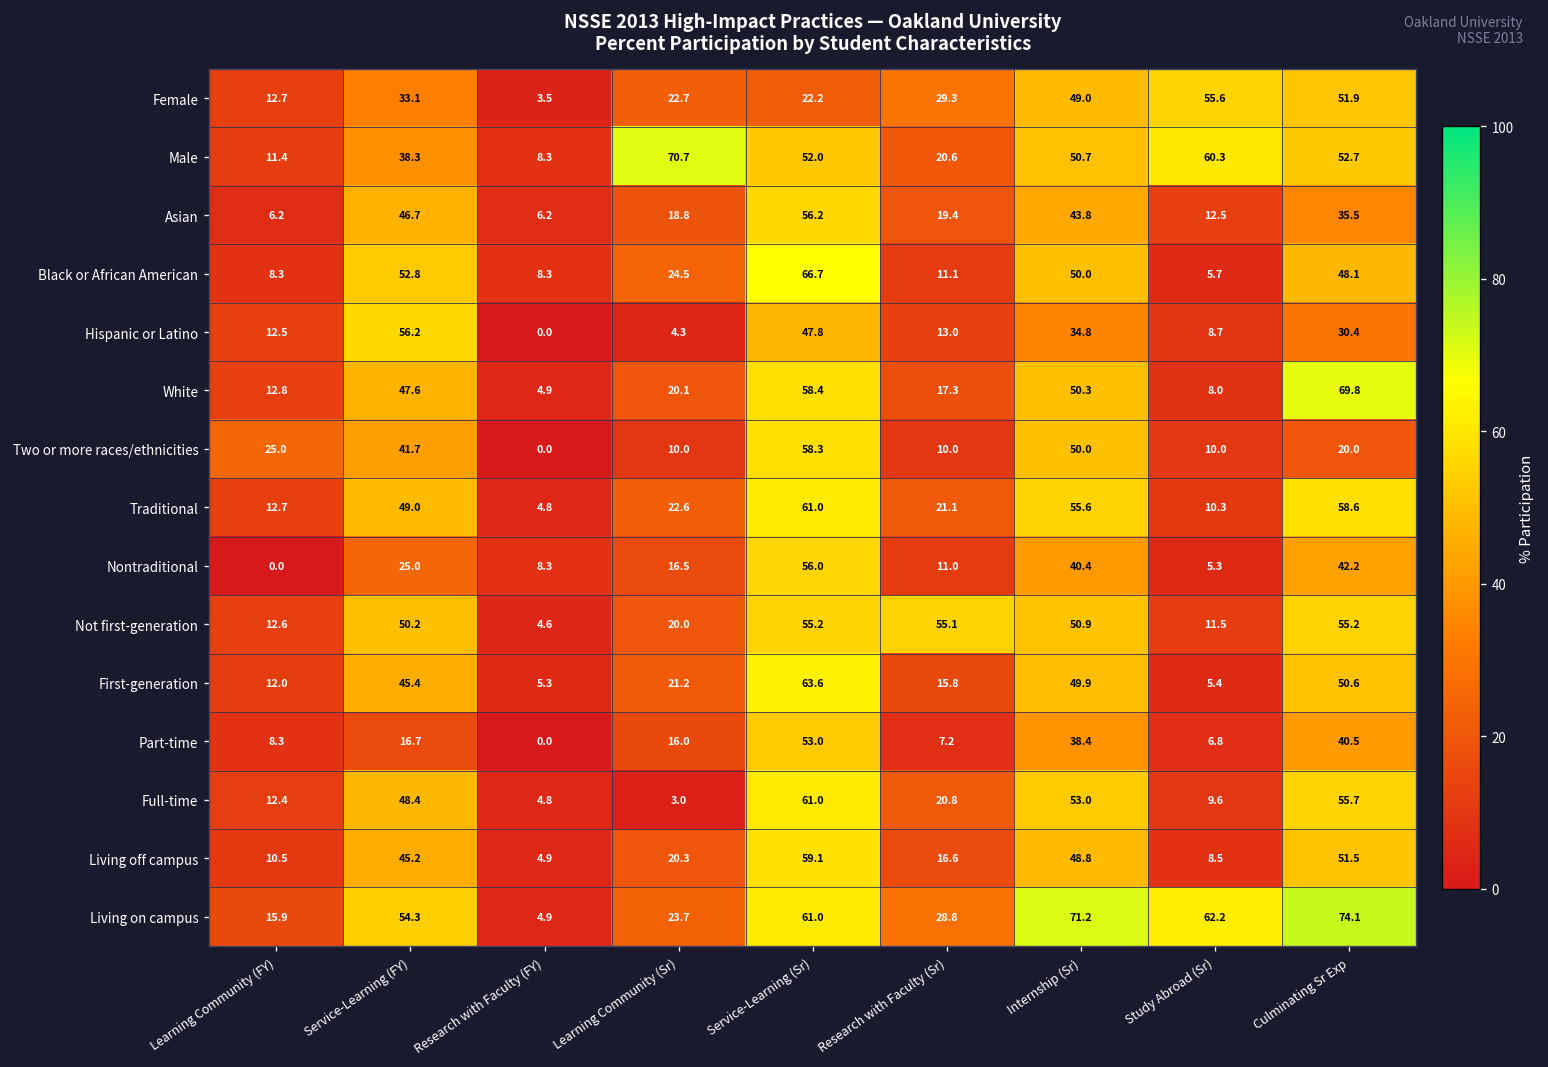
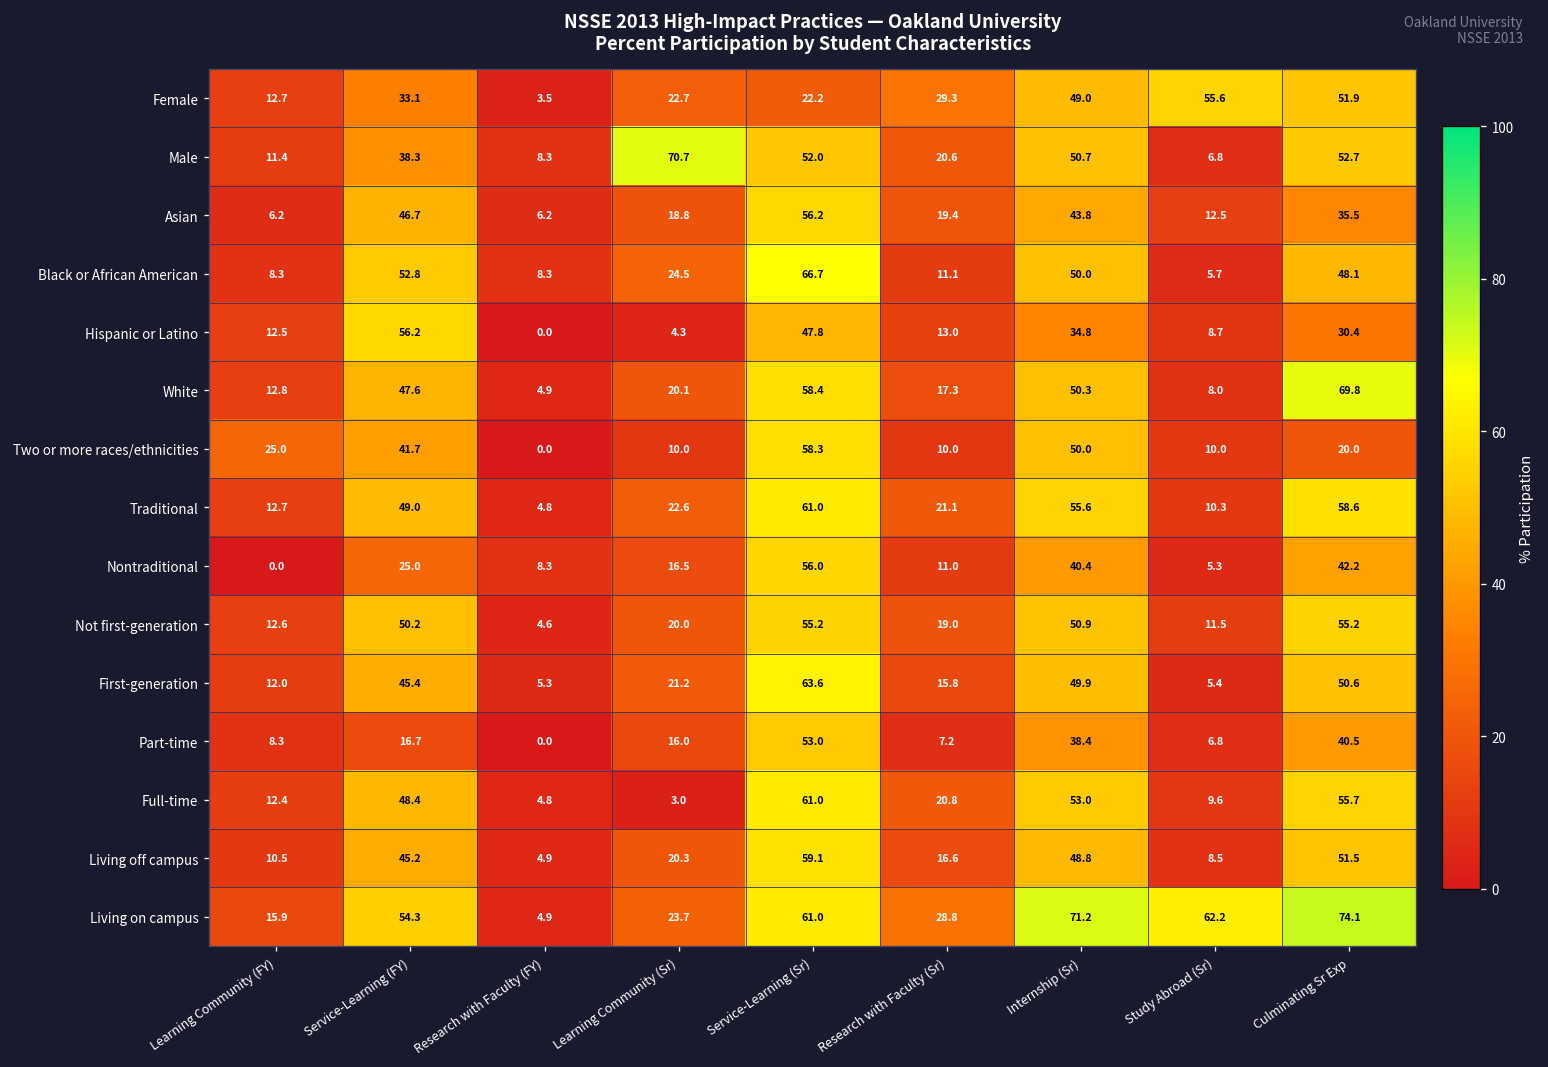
Male, Study Abroad (Sr): 60.3 -> 6.8
Not first-generation, Research with Faculty (Sr): 55.1 -> 19.0
